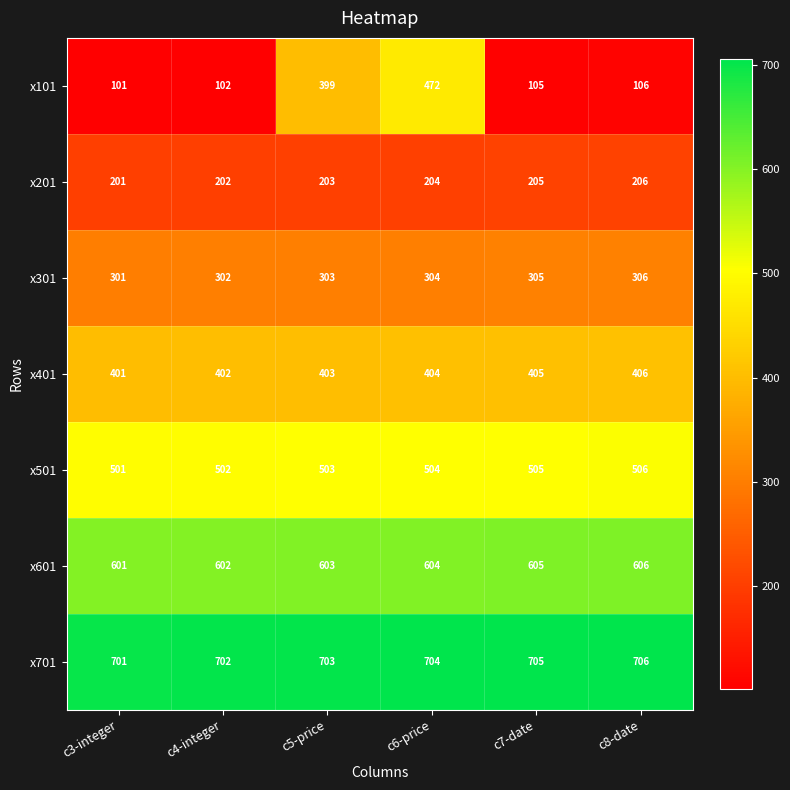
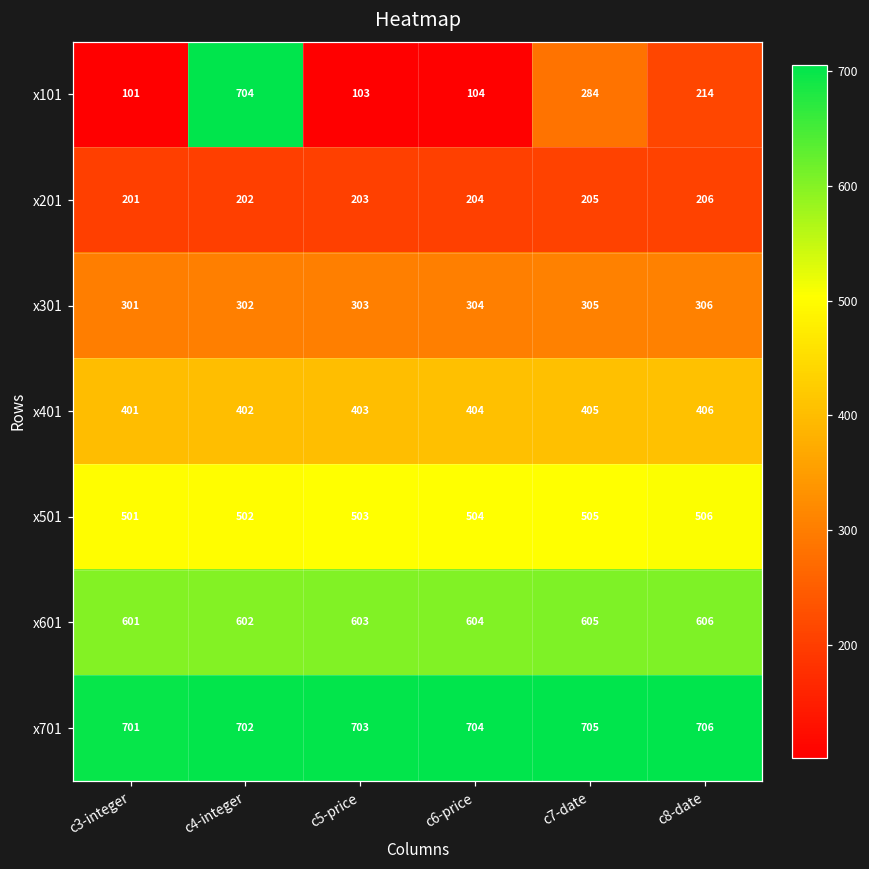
x101, c4-integer: 102 -> 704
x101, c5-price: 399 -> 103
x101, c6-price: 472 -> 104
x101, c7-date: 105 -> 284
x101, c8-date: 106 -> 214
